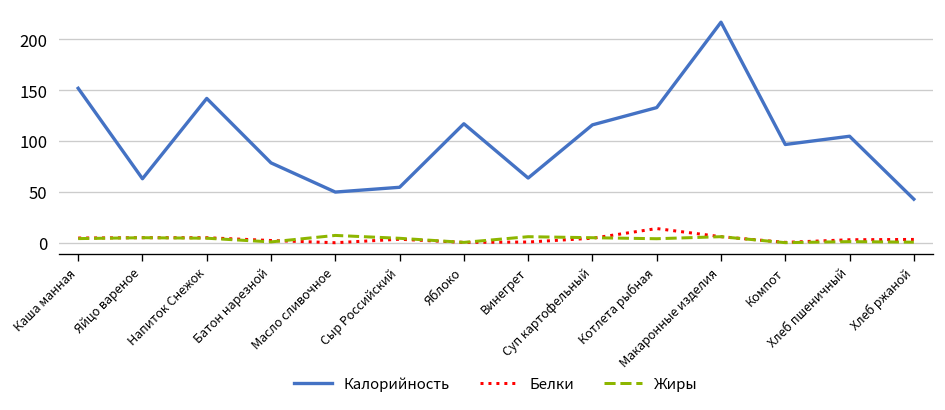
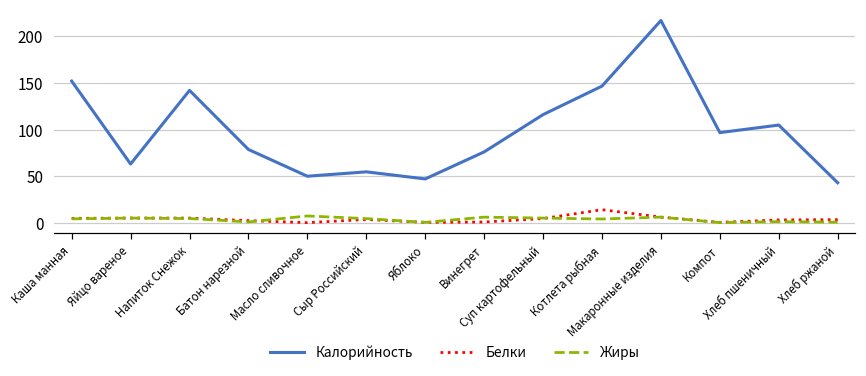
Калорийность, Яблоко: 120 -> 50
Калорийность, Винегрет: 60 -> 80
Калорийность, Котлета рыбная: 130 -> 150
